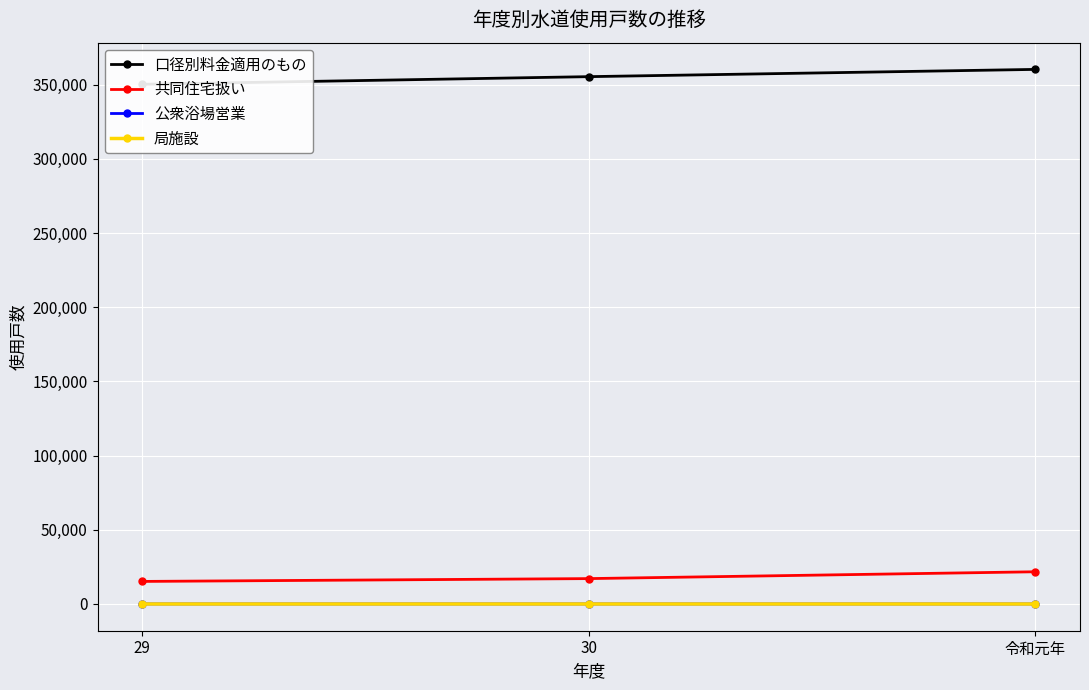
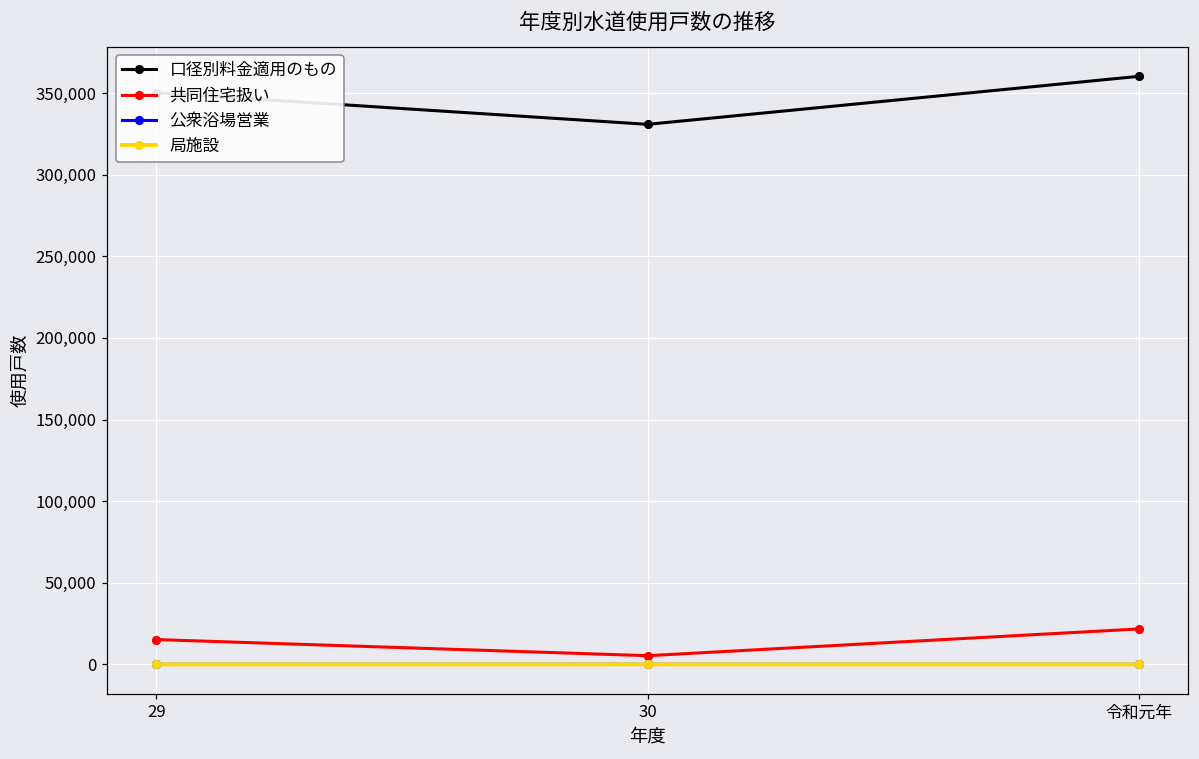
口径別料金適用のもの, 30: 355,000 -> 331,000
共同住宅扱い, 30: 17,000 -> 5,000
